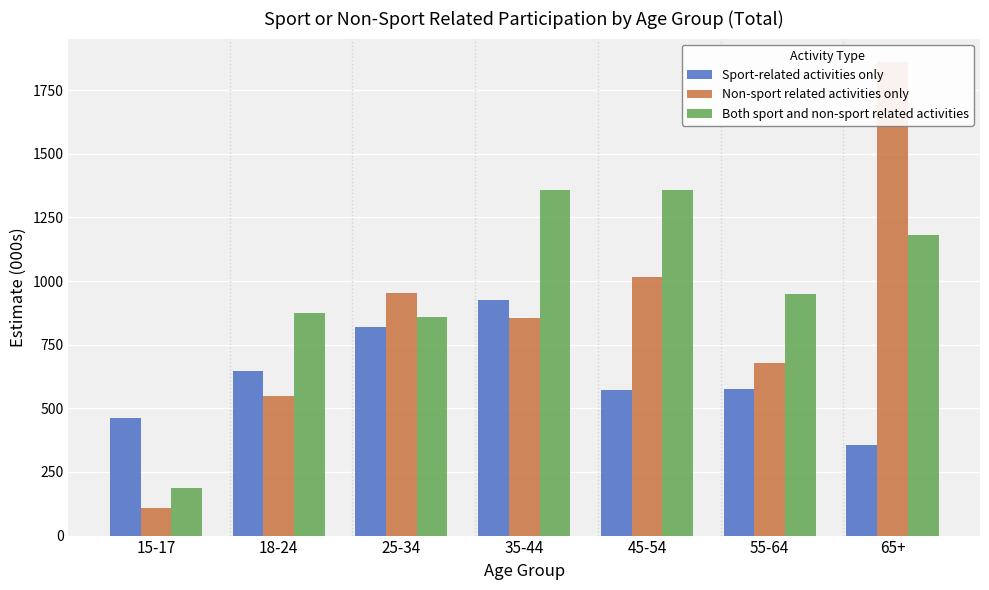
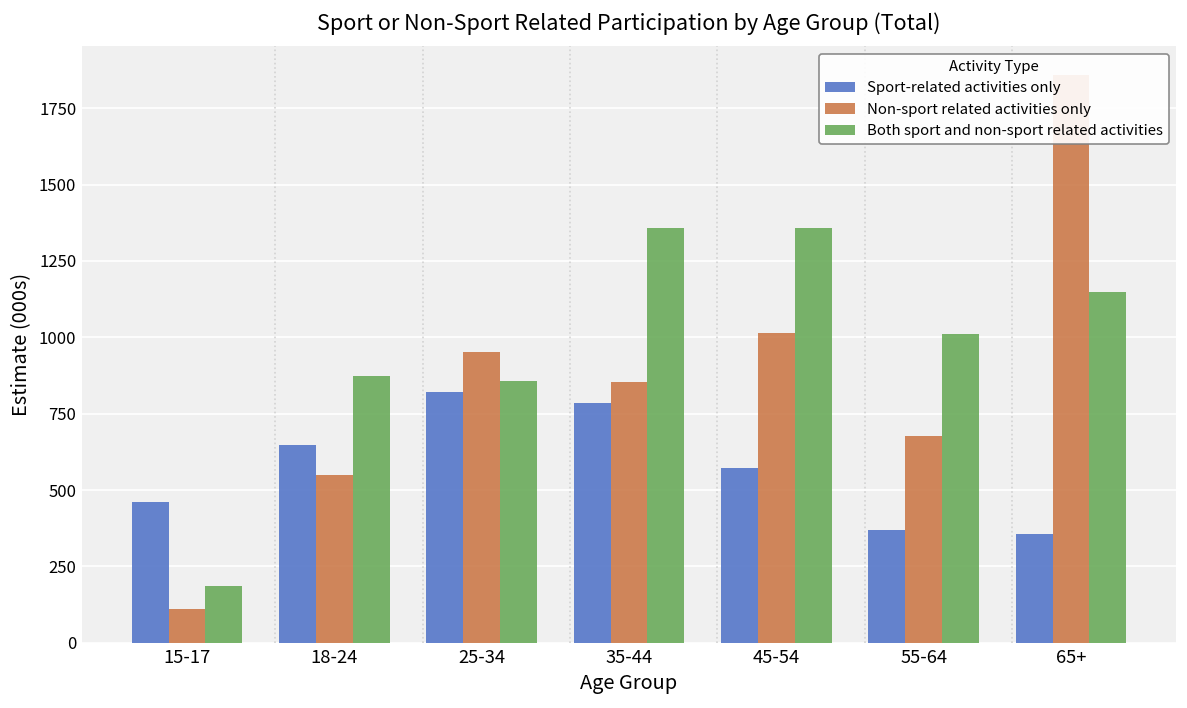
Sport-related activities only, 35-44: 920 -> 780
Sport-related activities only, 55-64: 580 -> 370
Both sport and non-sport related activities, 55-64: 950 -> 1010
Both sport and non-sport related activities, 65+: 1180 -> 1150
